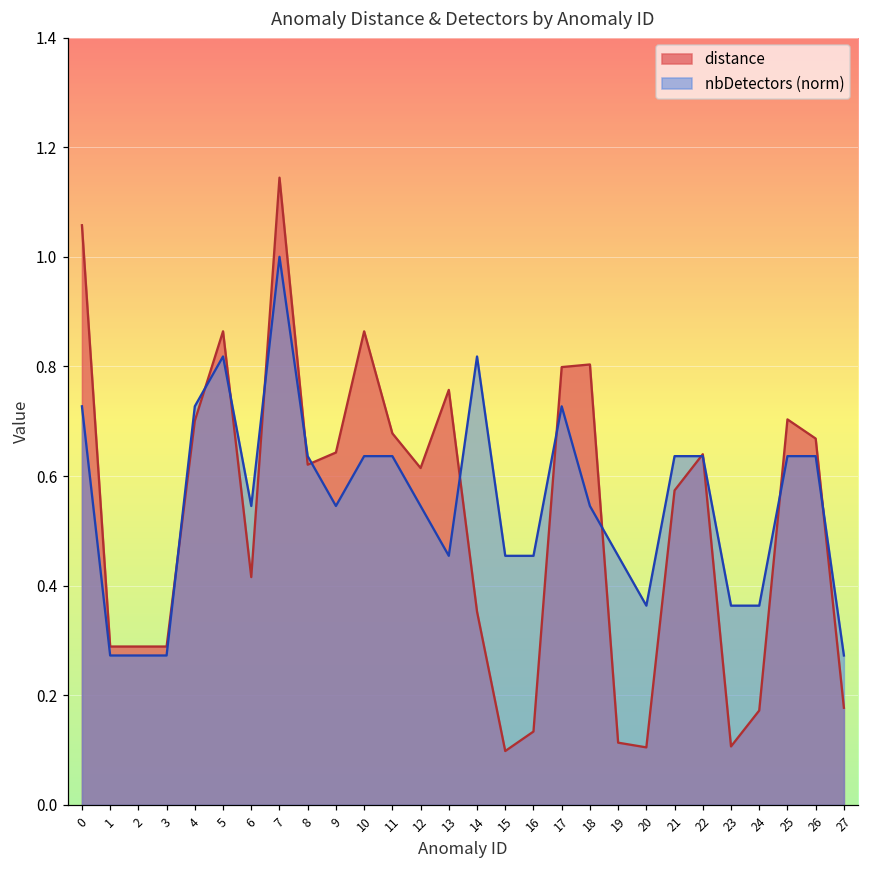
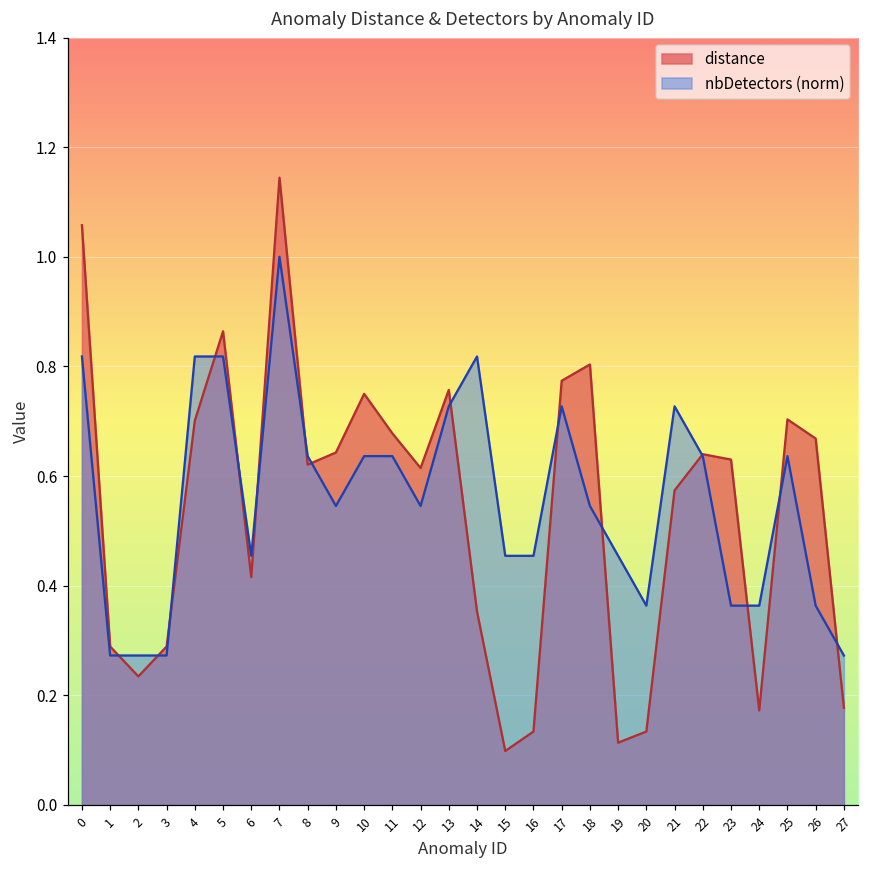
nbDetectors (norm), 0: 0.73 -> 0.82
distance, 2: 0.29 -> 0.23
nbDetectors (norm), 4: 0.73 -> 0.82
nbDetectors (norm), 6: 0.55 -> 0.45
distance, 10: 0.86 -> 0.75
nbDetectors (norm), 13: 0.45 -> 0.73
distance, 17: 0.80 -> 0.77
distance, 20: 0.11 -> 0.13
nbDetectors (norm), 21: 0.64 -> 0.73
distance, 23: 0.11 -> 0.63
nbDetectors (norm), 26: 0.64 -> 0.36
